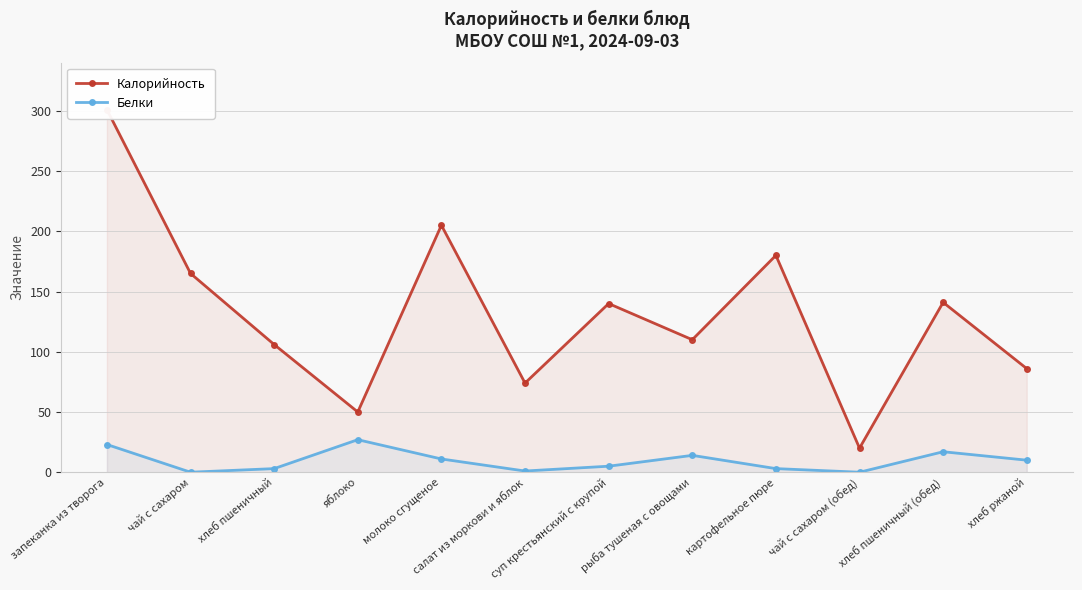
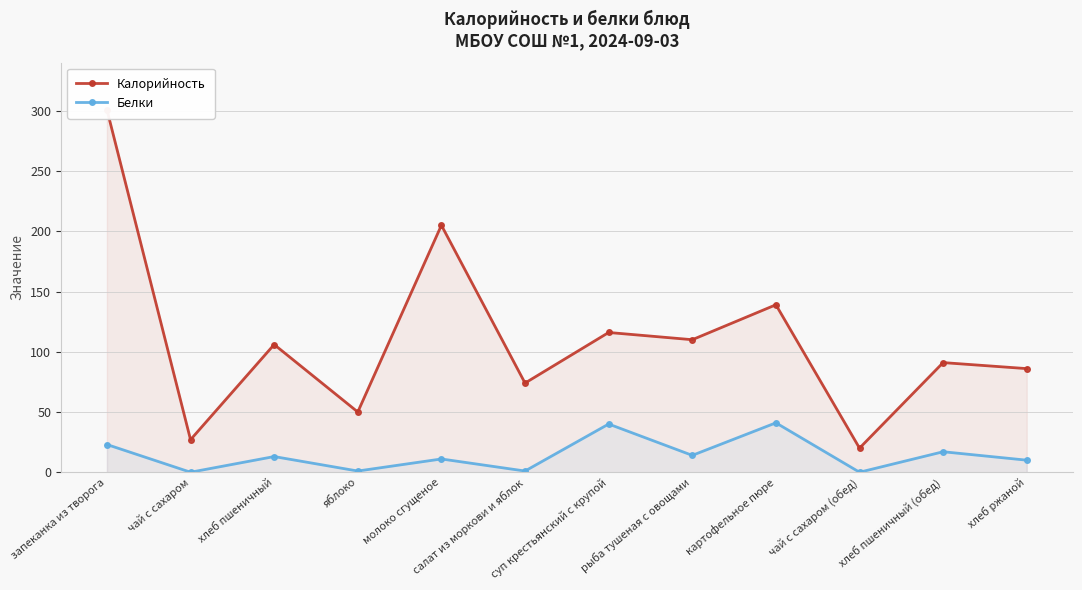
Калорийность, чай с сахаром: 165 -> 27
Белки, хлеб пшеничный: 3 -> 13
Белки, яблоко: 27 -> 1
Калорийность, суп крестьянский с крупой: 140 -> 116
Белки, суп крестьянский с крупой: 5 -> 40
Калорийность, картофельное пюре: 180 -> 139
Белки, картофельное пюре: 3 -> 41
Калорийность, хлеб пшеничный (обед): 141 -> 91
